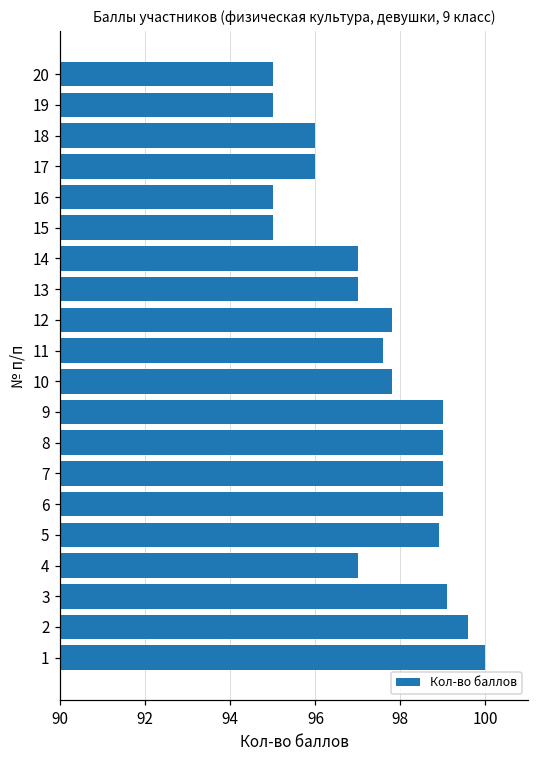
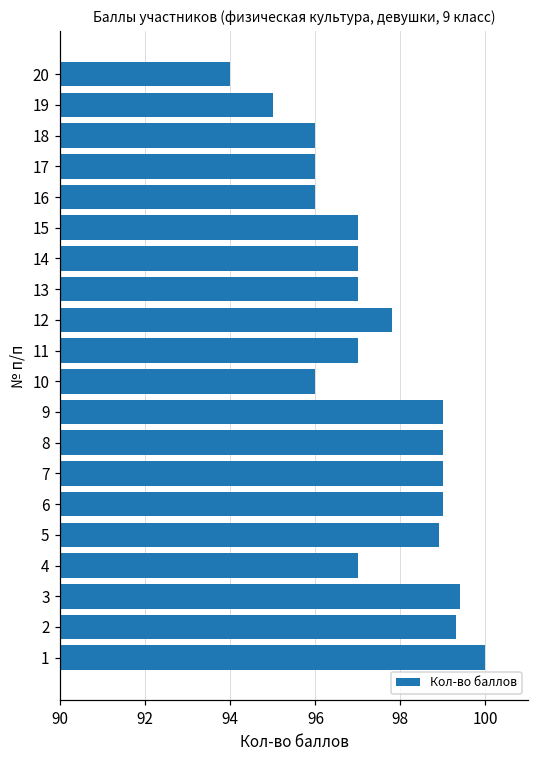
20: 95 -> 94
16: 95 -> 96
15: 95 -> 97
11: 97.6 -> 97.0
10: 97.8 -> 96.0
3: 99.1 -> 99.4
2: 99.6 -> 99.3
